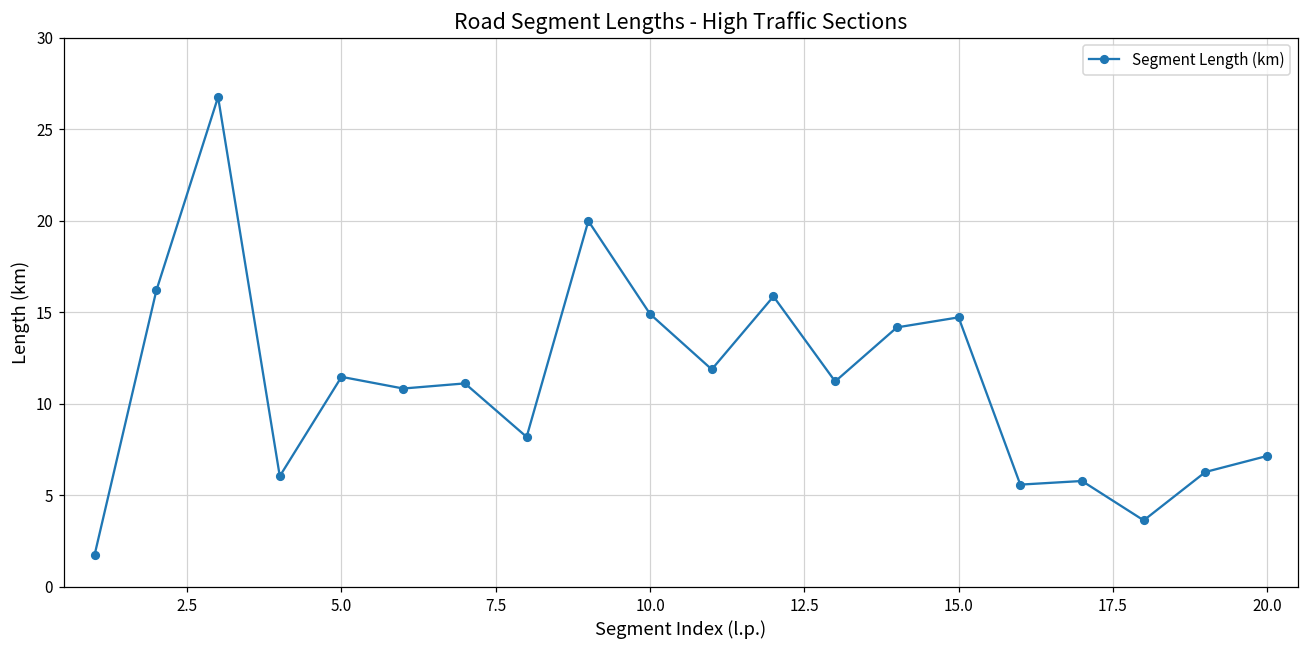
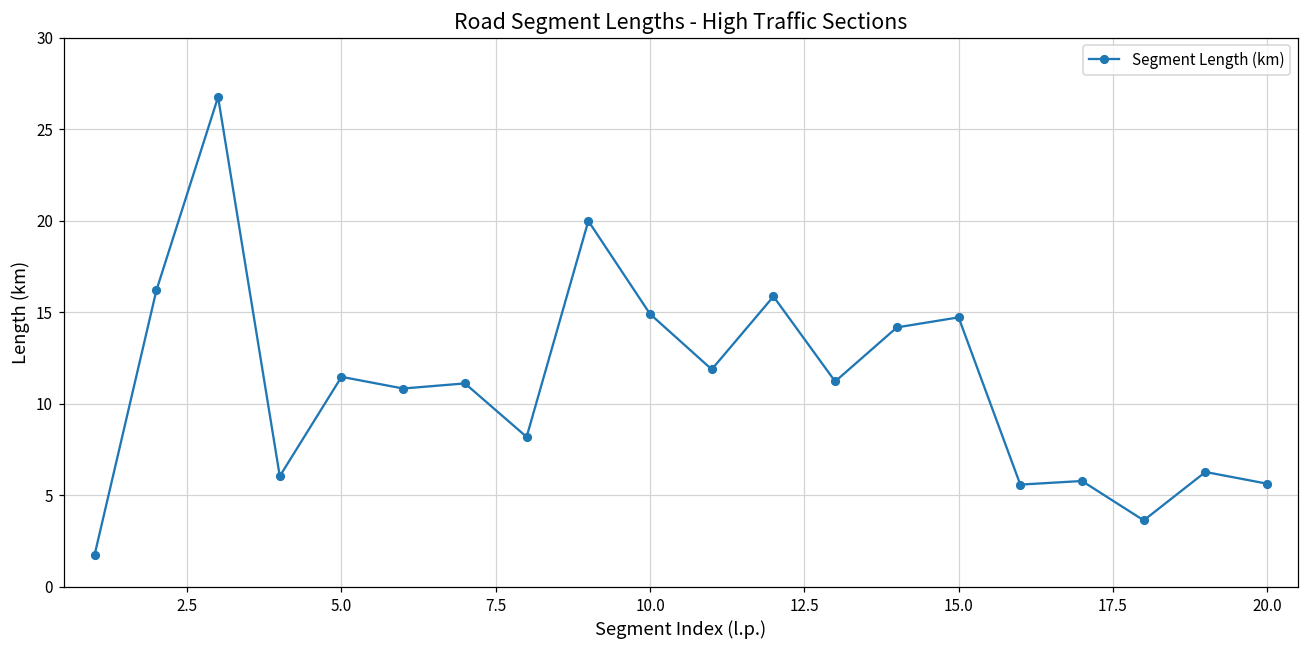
20.0: 7.2 -> 5.6
